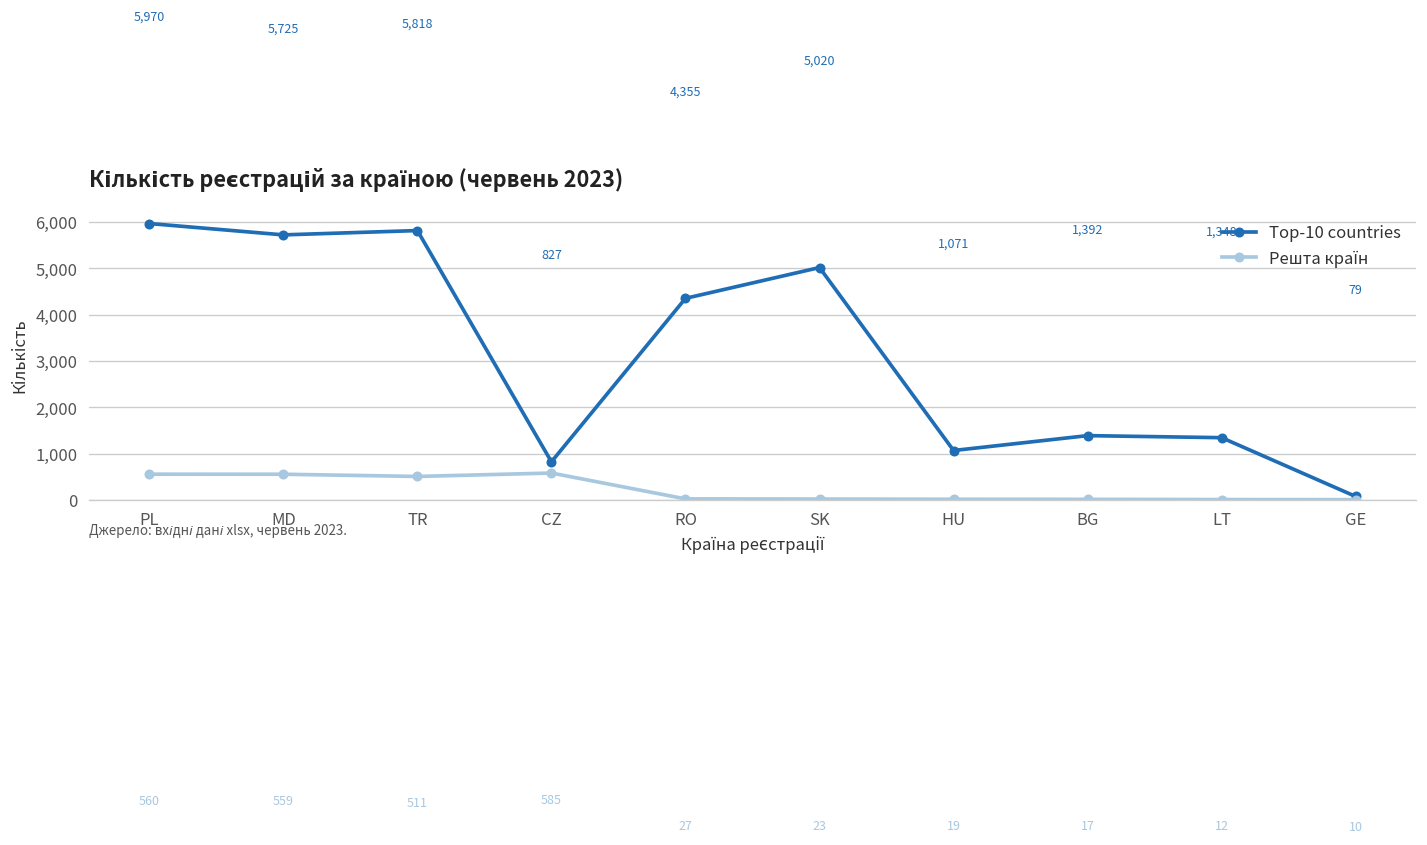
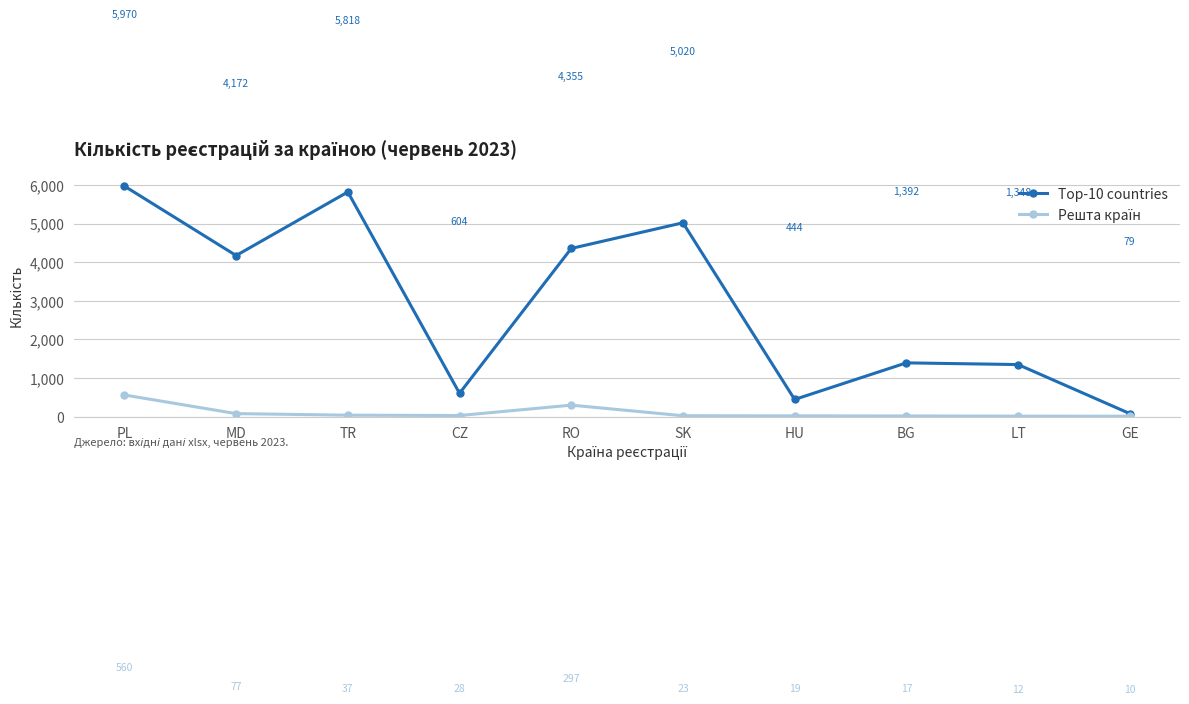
Top-10 countries, MD: 5,725 -> 4,172
Решта країн, MD: 559 -> 77
Решта країн, TR: 511 -> 37
Top-10 countries, CZ: 827 -> 604
Решта країн, CZ: 585 -> 28
Решта країн, RO: 27 -> 297
Top-10 countries, HU: 1,071 -> 444
